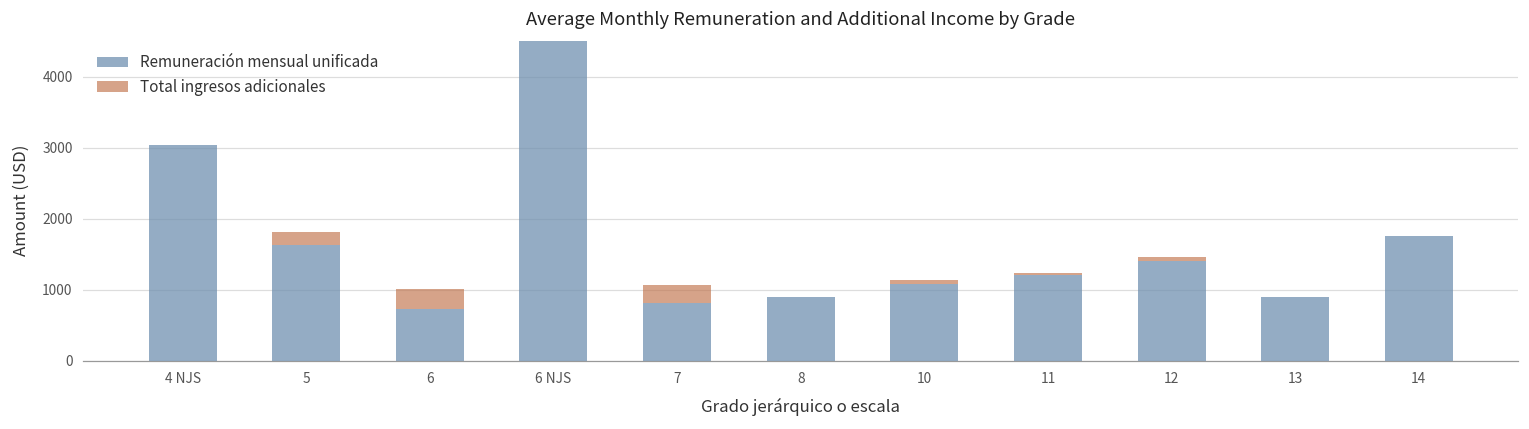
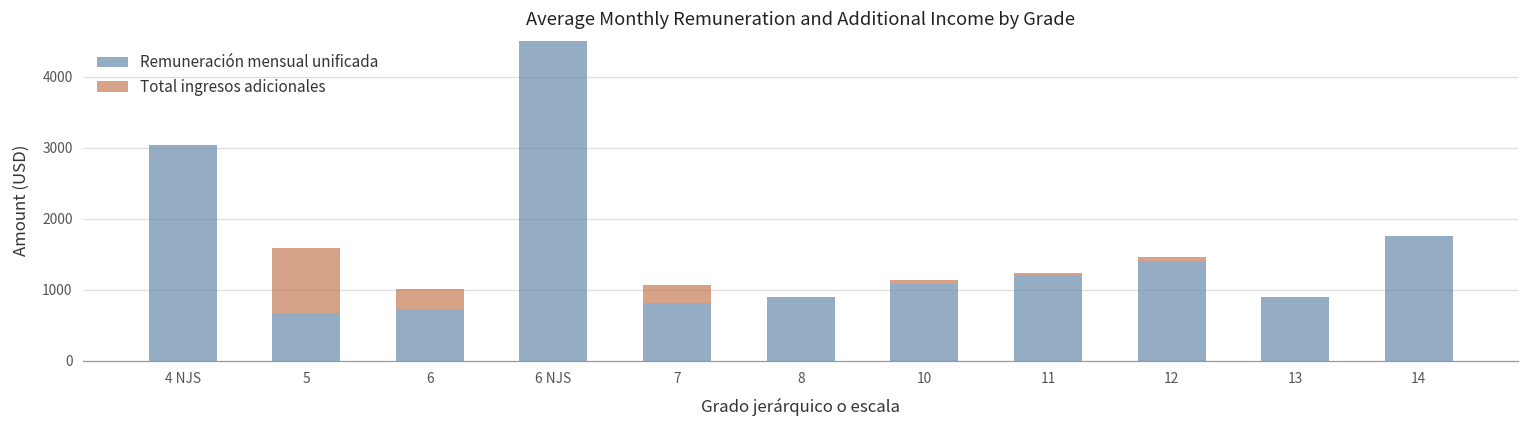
Remuneración mensual unificada, 5: 1600 -> 700
Total ingresos adicionales, 5: 200 -> 900
